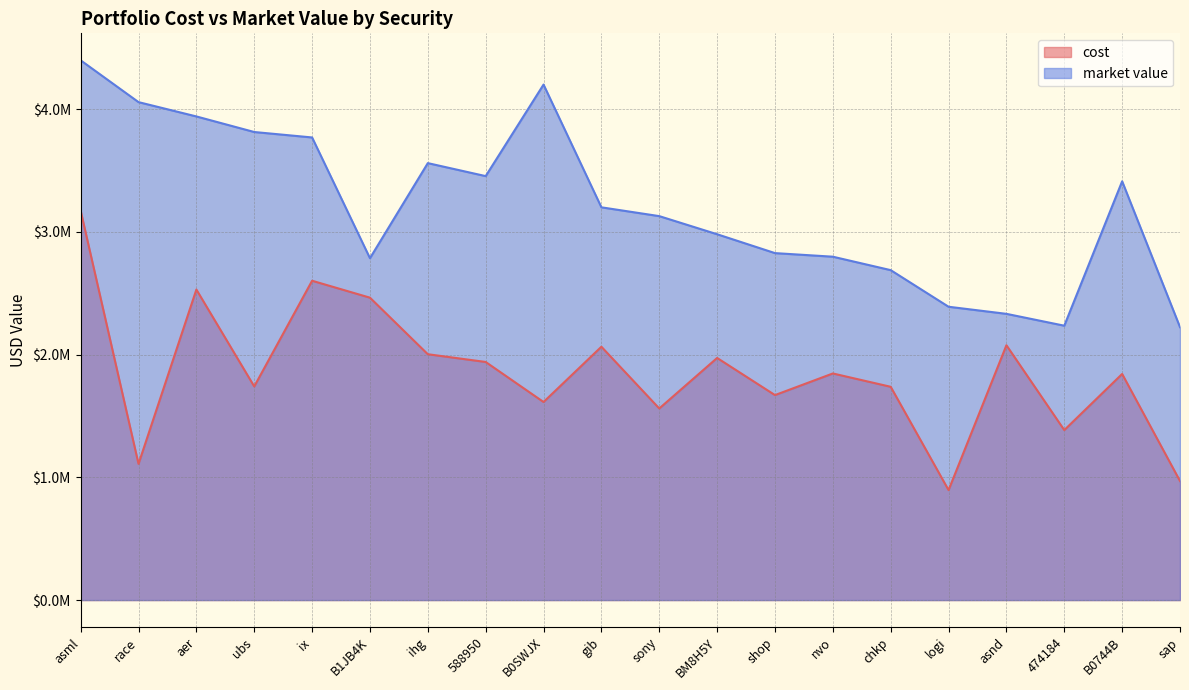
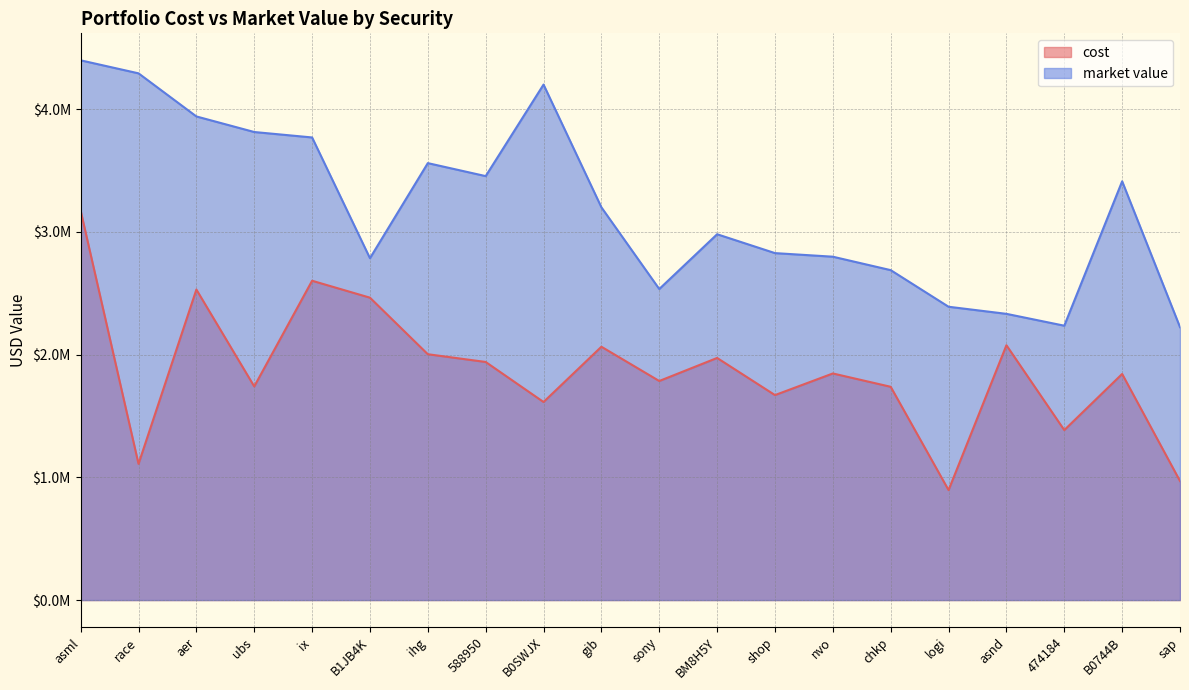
market value, race: $4060000 -> $4290000
cost, sony: $1560000 -> $1780000
market value, sony: $3130000 -> $2530000
